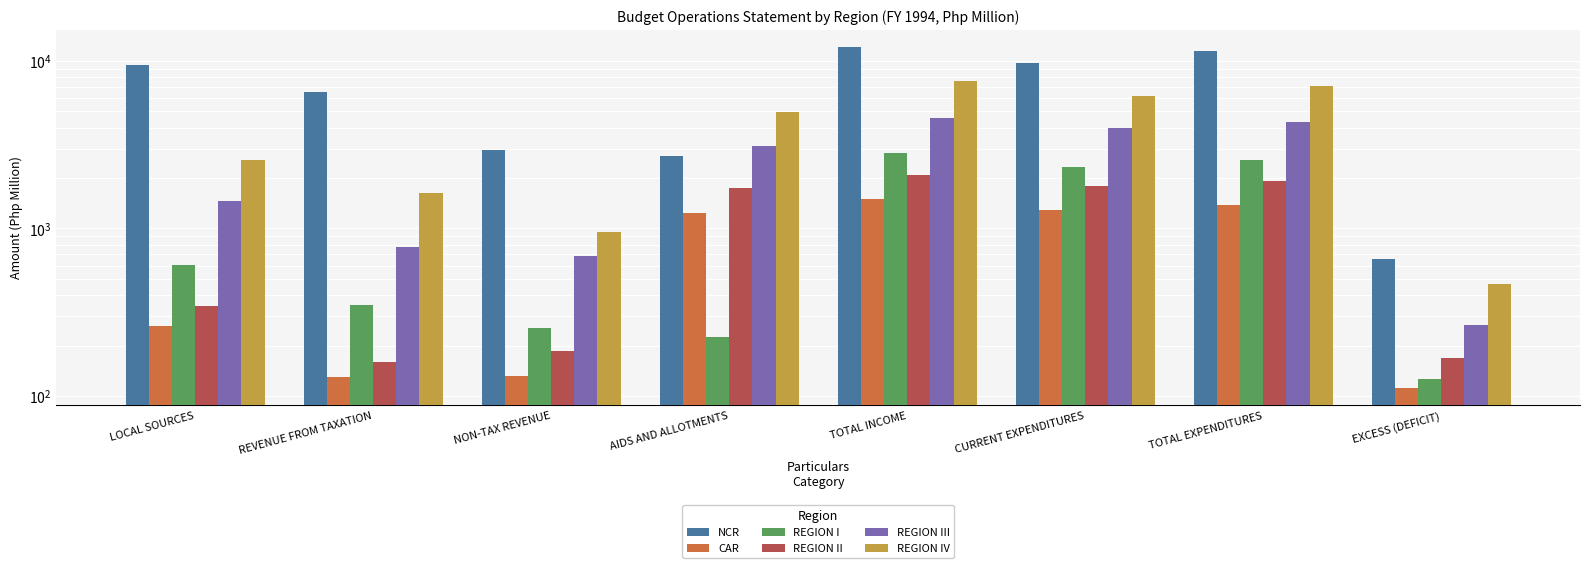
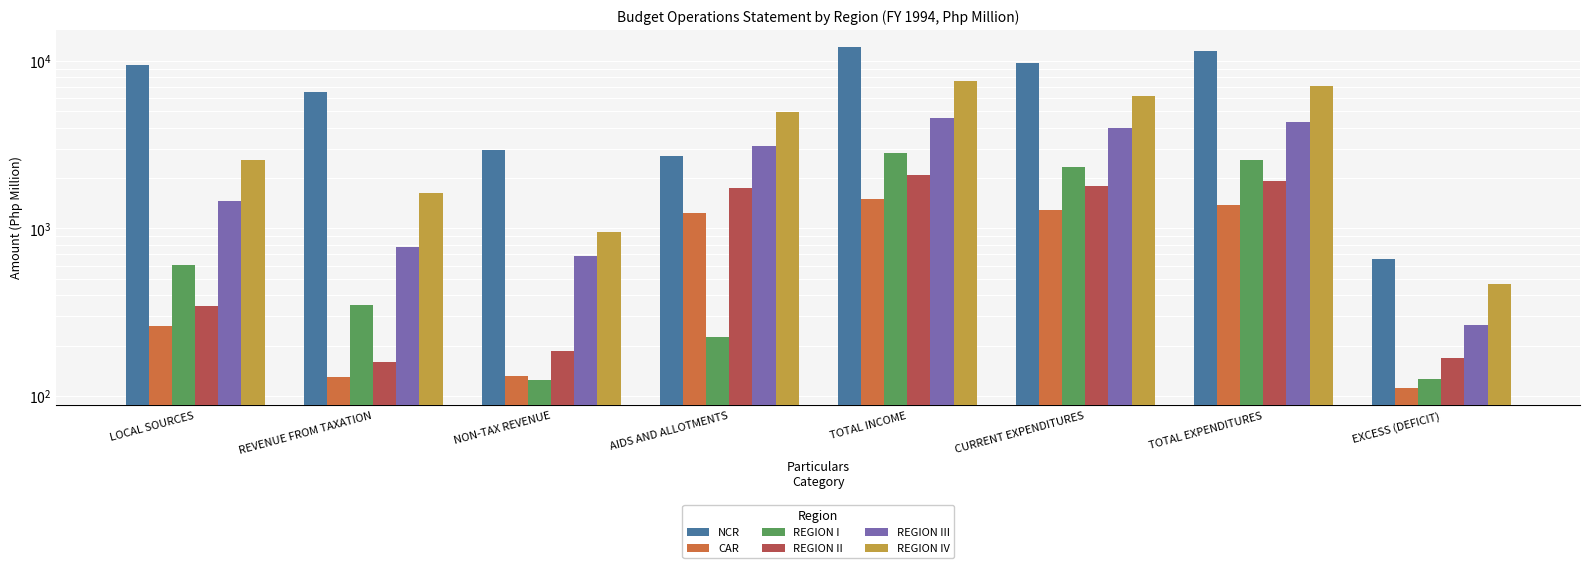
REGION I, NON-TAX REVENUE: 260 -> 130
